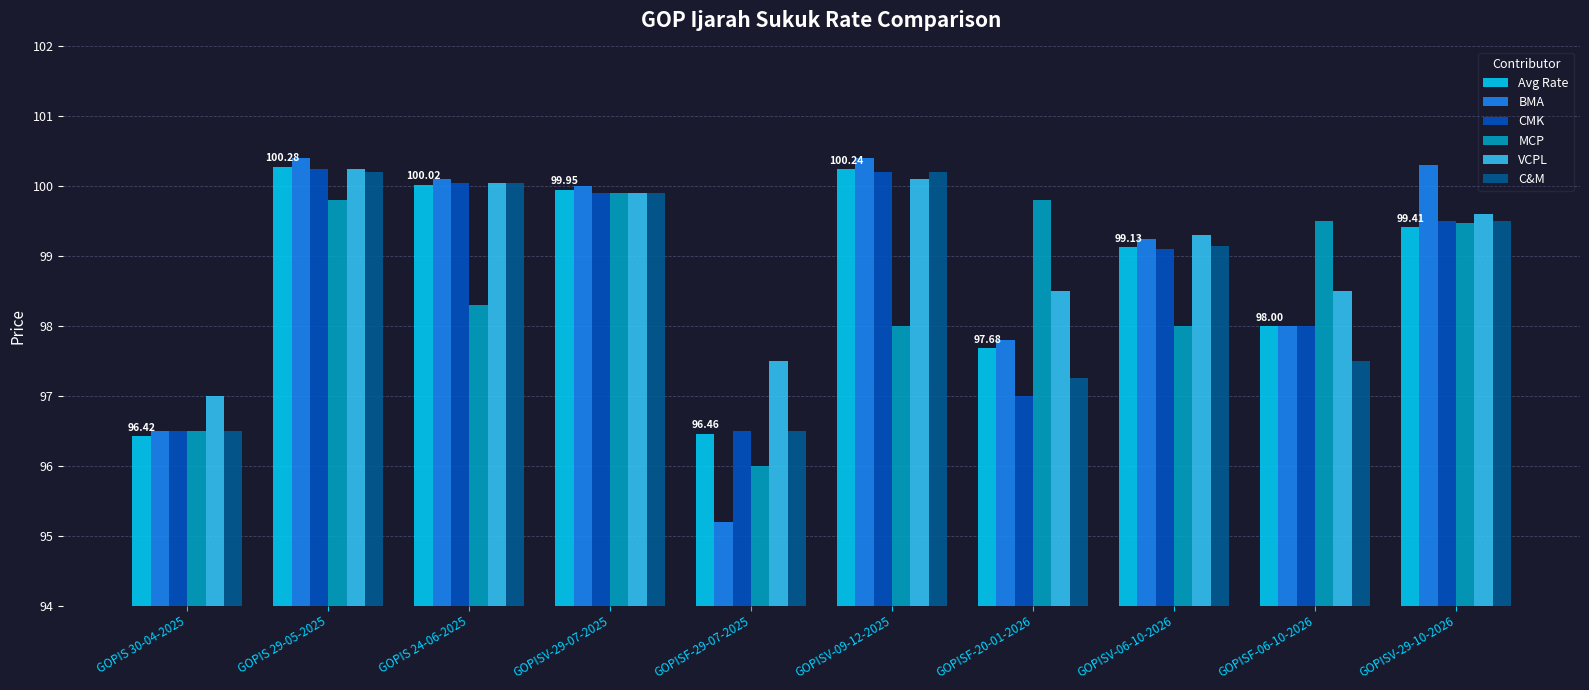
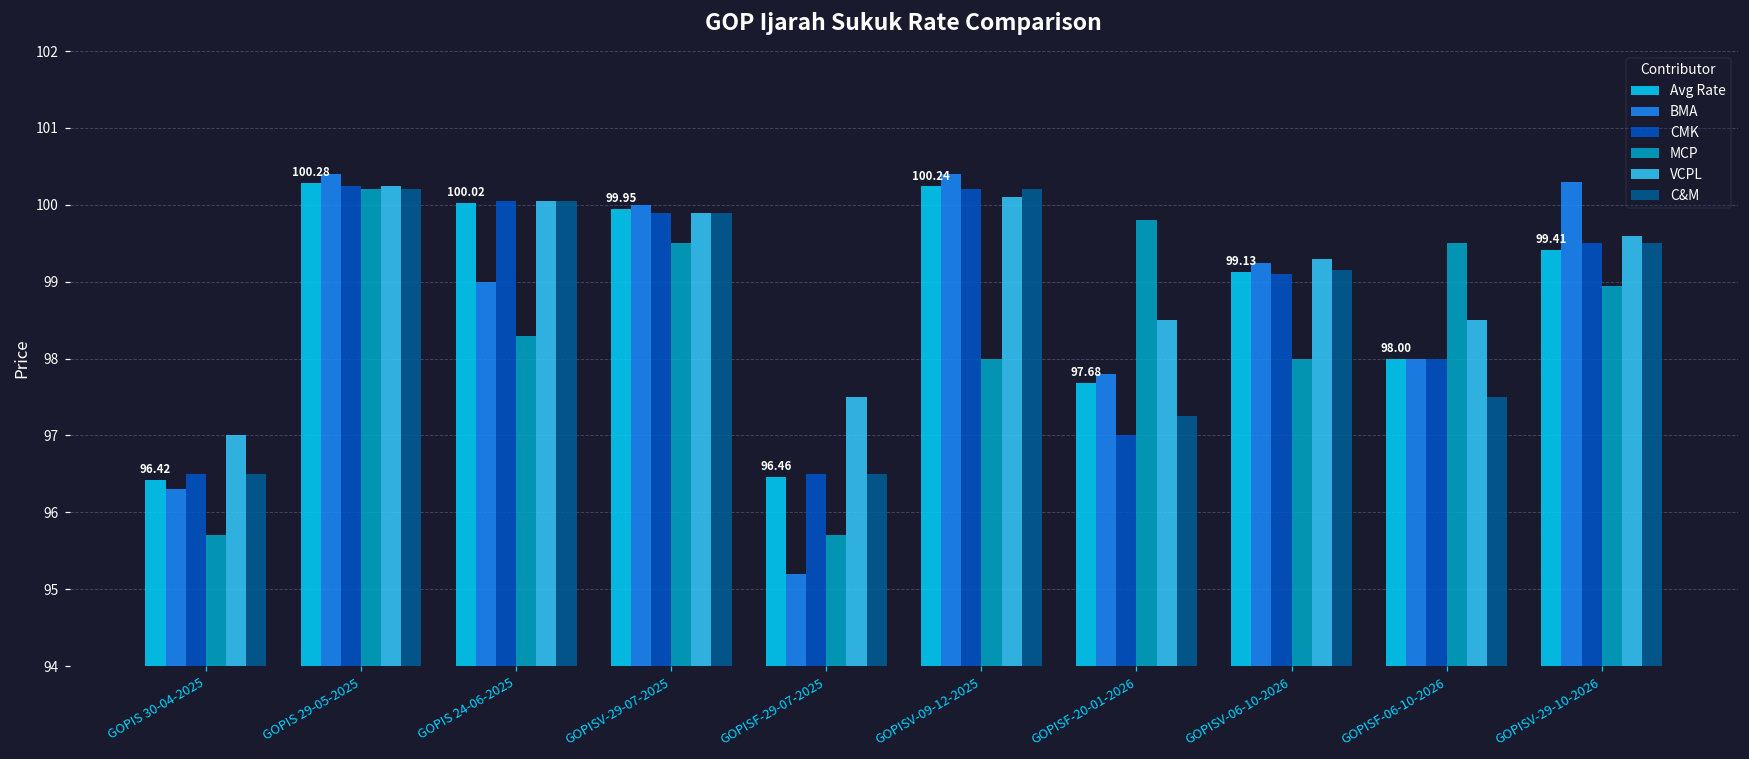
BMA, GOPIS 30-04-2025: 96.5 -> 96.3
MCP, GOPIS 30-04-2025: 96.5 -> 95.7
MCP, GOPIS 29-05-2025: 99.8 -> 100.2
BMA, GOPIS 24-06-2025: 100.1 -> 99.0
MCP, GOPISV-29-07-2025: 99.9 -> 99.5
MCP, GOPISF-29-07-2025: 96.0 -> 95.7
MCP, GOPISV-29-10-2026: 99.5 -> 99.0
